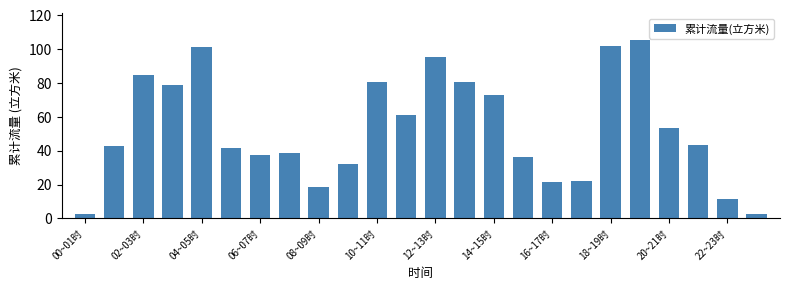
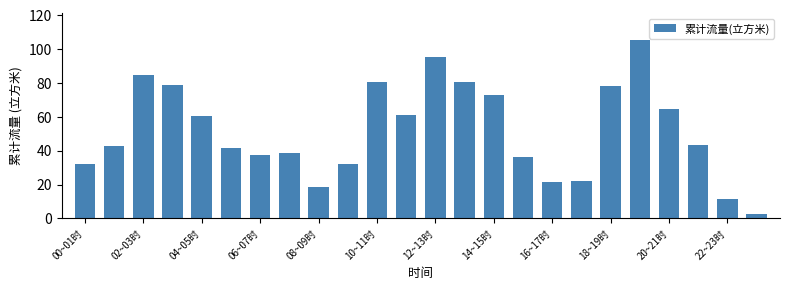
00~01时: 3 -> 32
04~05时: 101 -> 60
18~19时: 102 -> 78
20~21时: 54 -> 65
